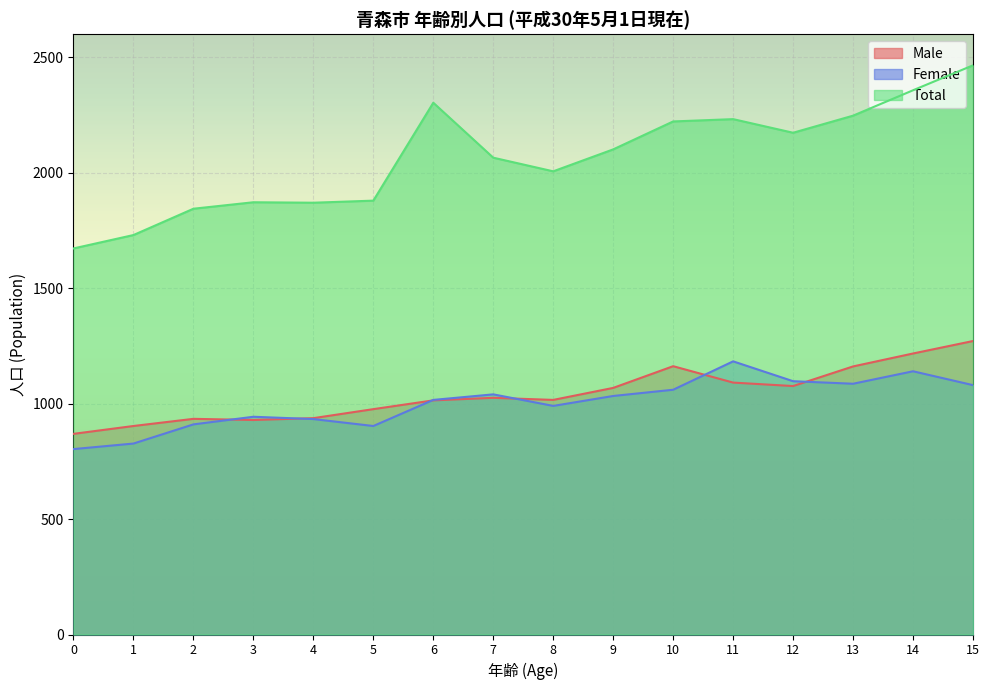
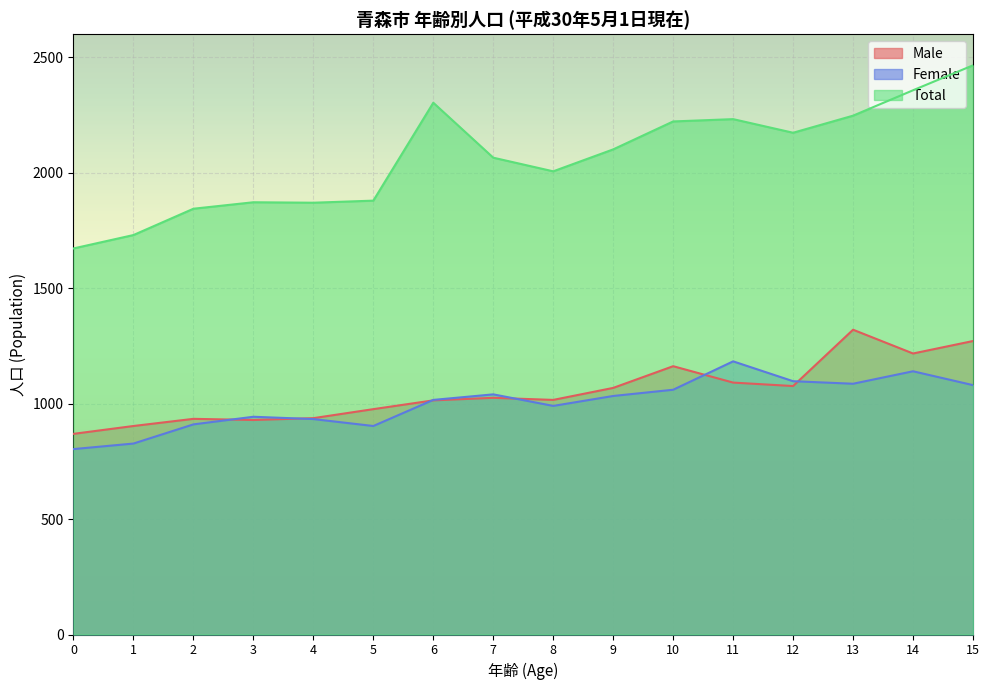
Male, 13: 1160 -> 1320
